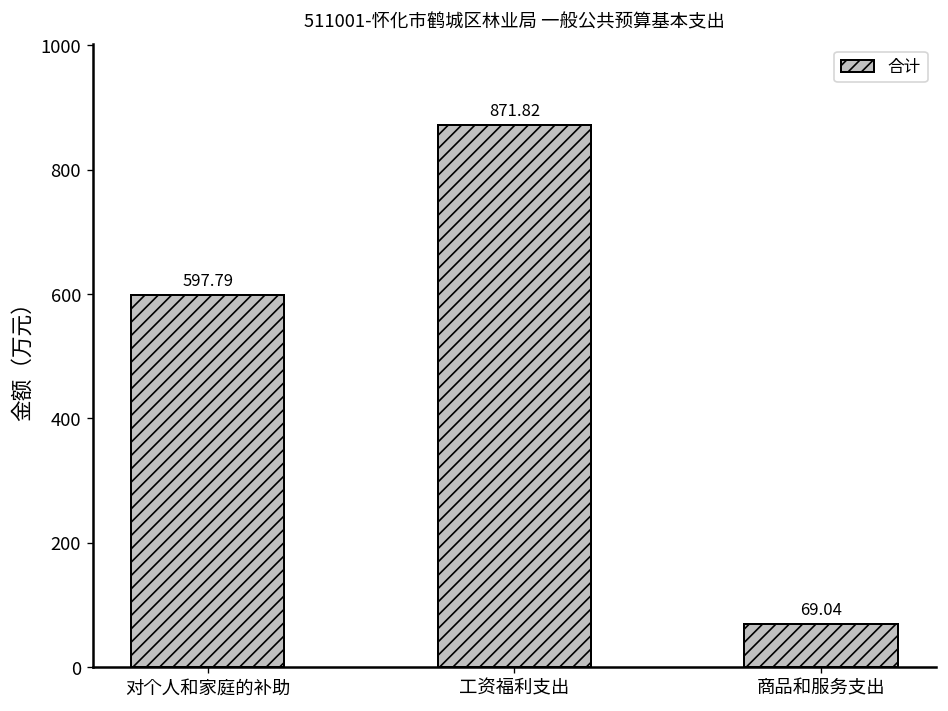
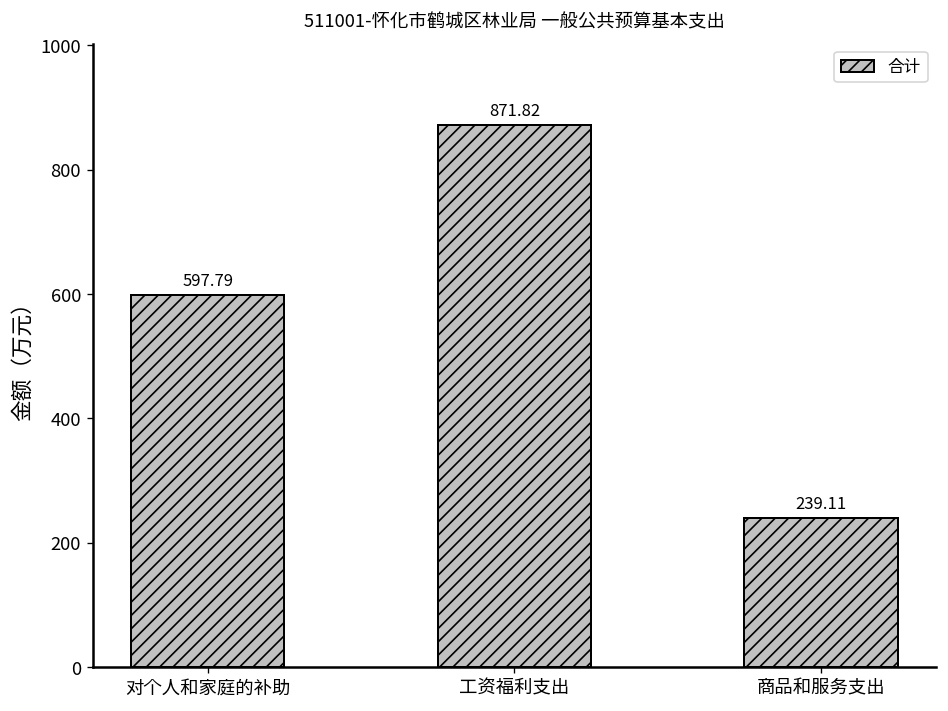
商品和服务支出: 69.04 -> 239.11
